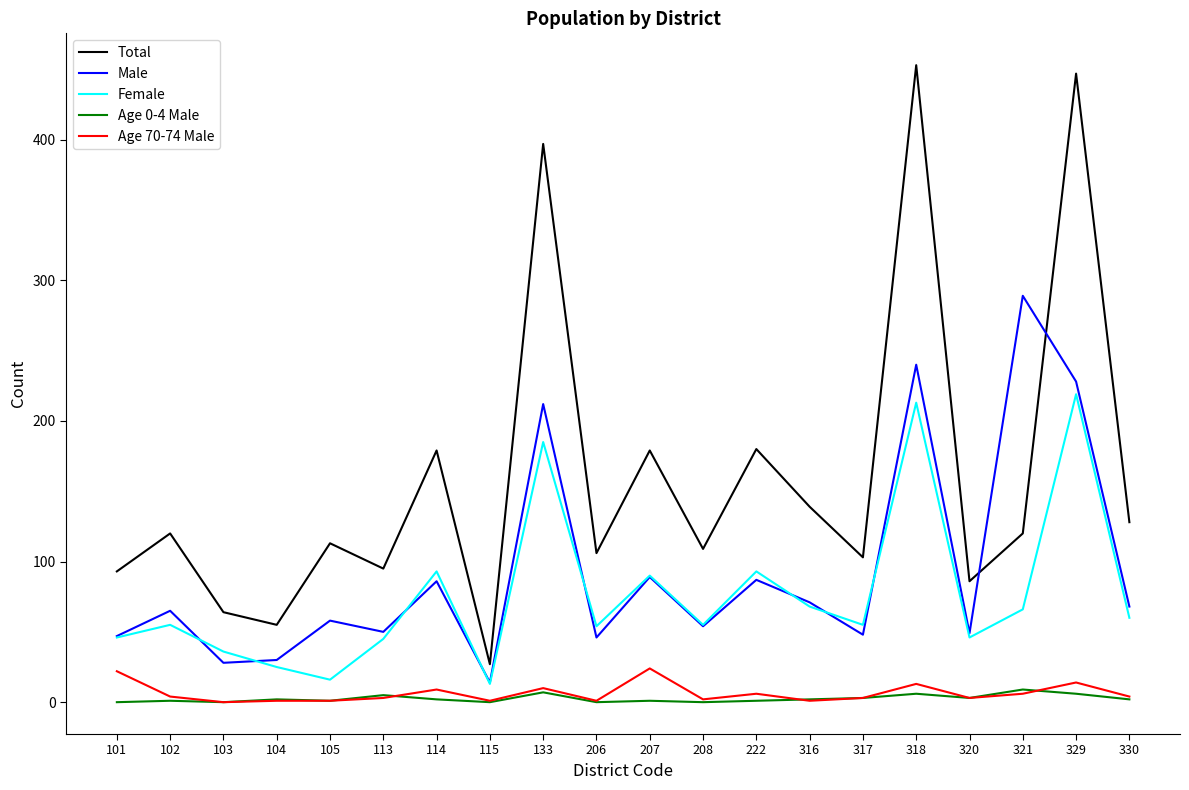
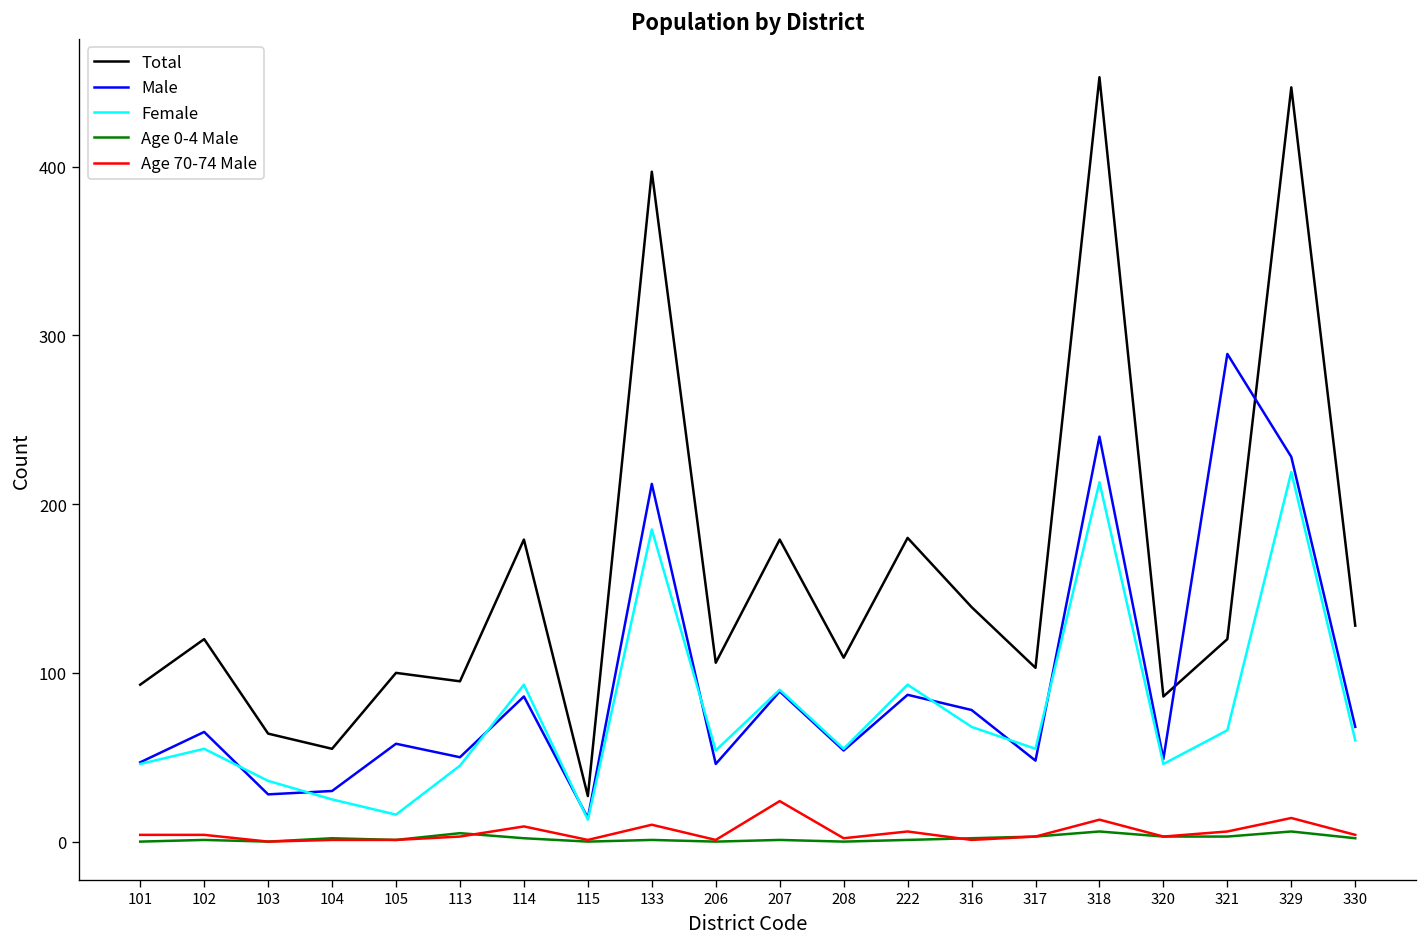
Age 70-74 Male, 101: 22 -> 4
Total, 105: 113 -> 100
Age 0-4 Male, 133: 7 -> 1
Male, 316: 71 -> 78
Age 0-4 Male, 321: 9 -> 3
